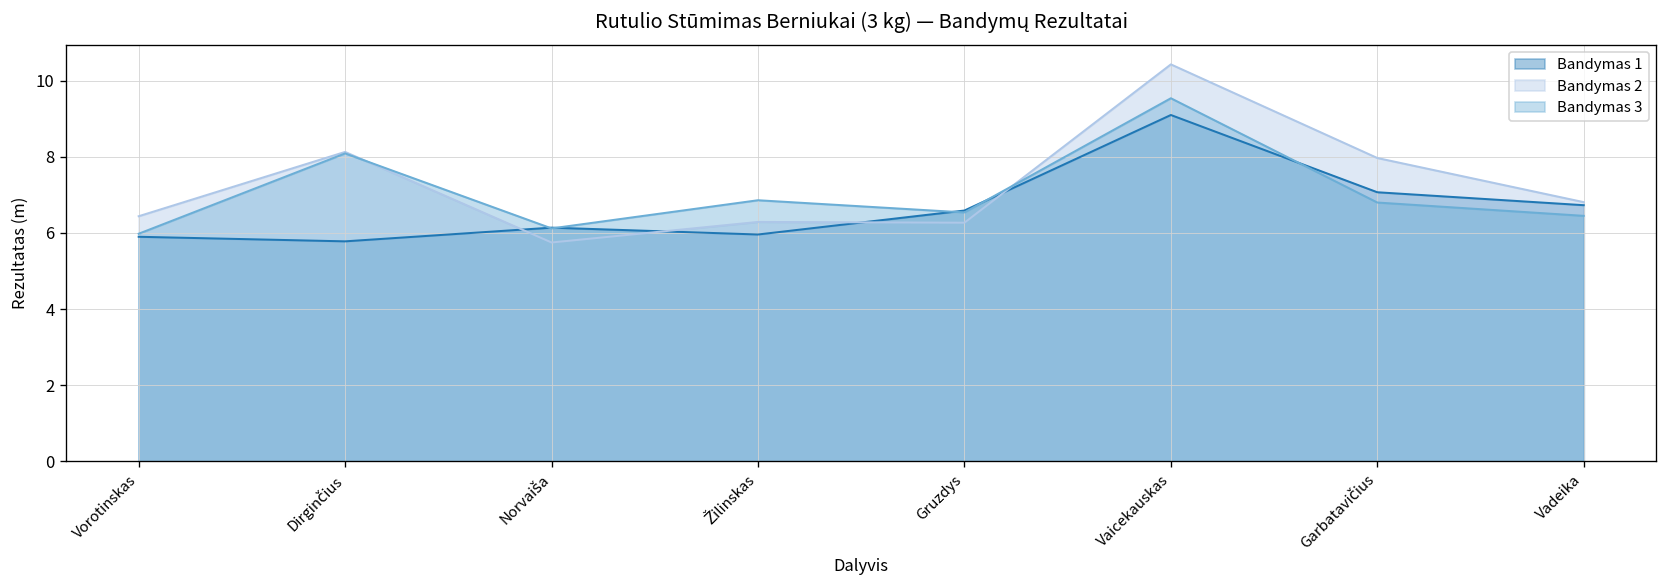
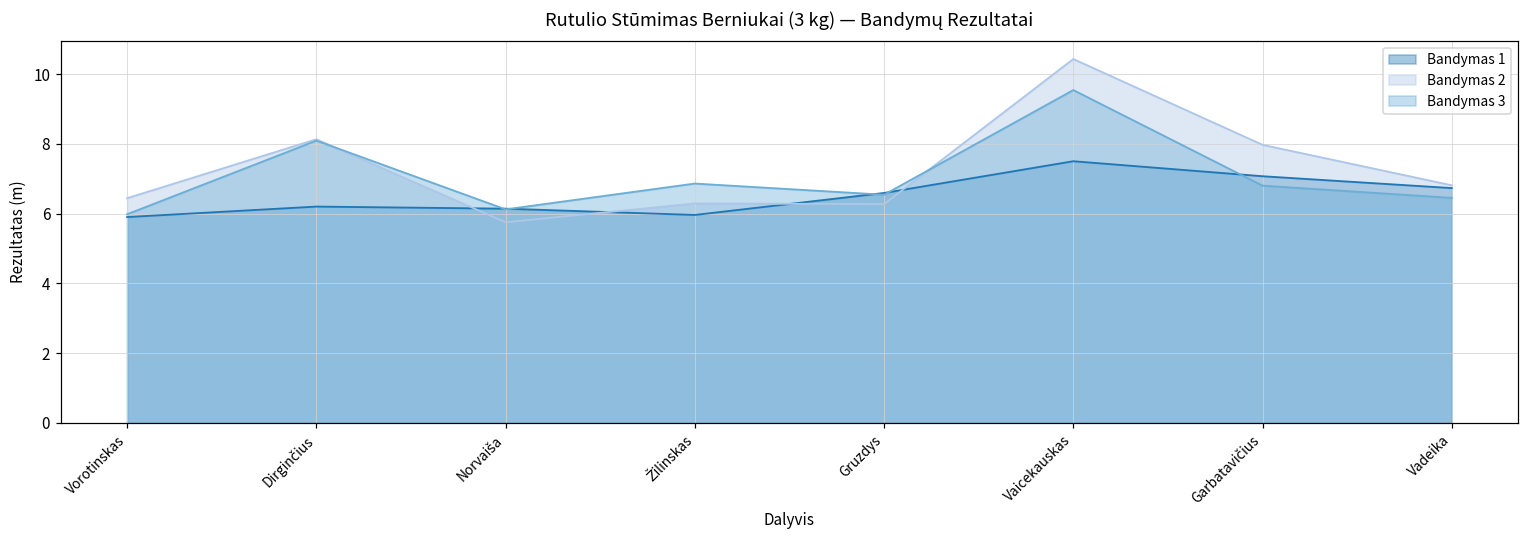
Bandymas 1, Dirginčius: 5.8 -> 6.2
Bandymas 1, Vaicekauskas: 9.1 -> 7.5
